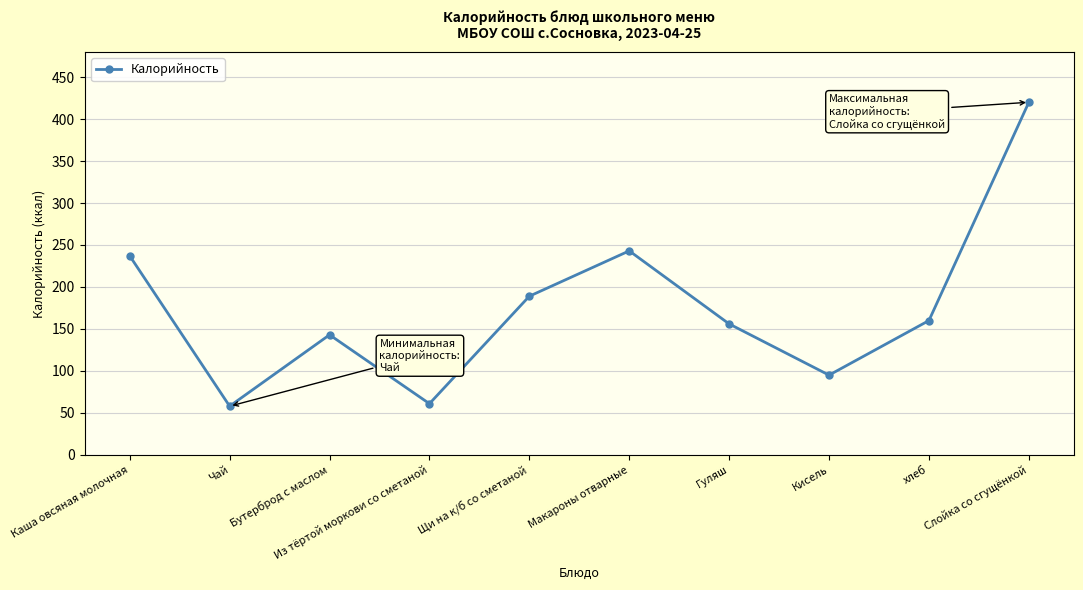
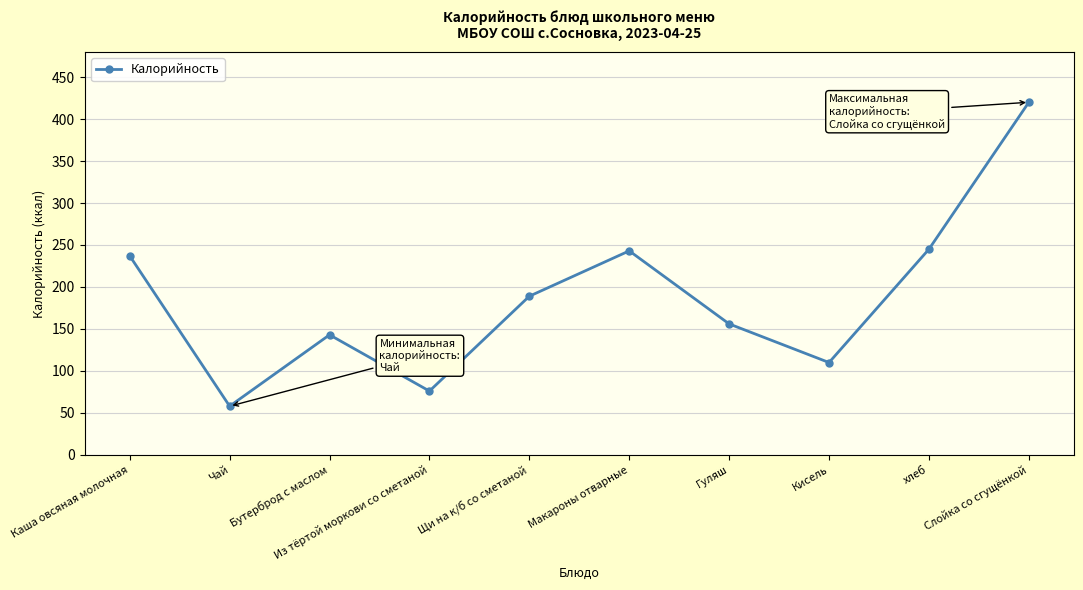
Из тёртой моркови со сметаной: 60 -> 80
Кисель: 100 -> 110
хлеб: 160 -> 250
